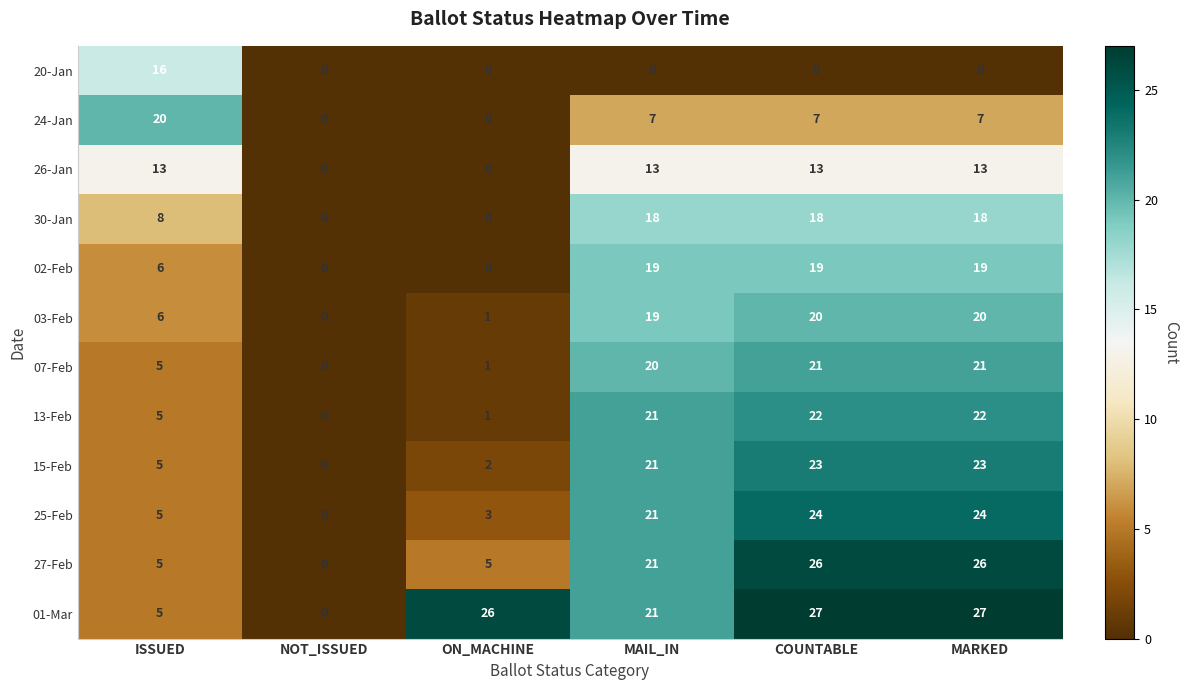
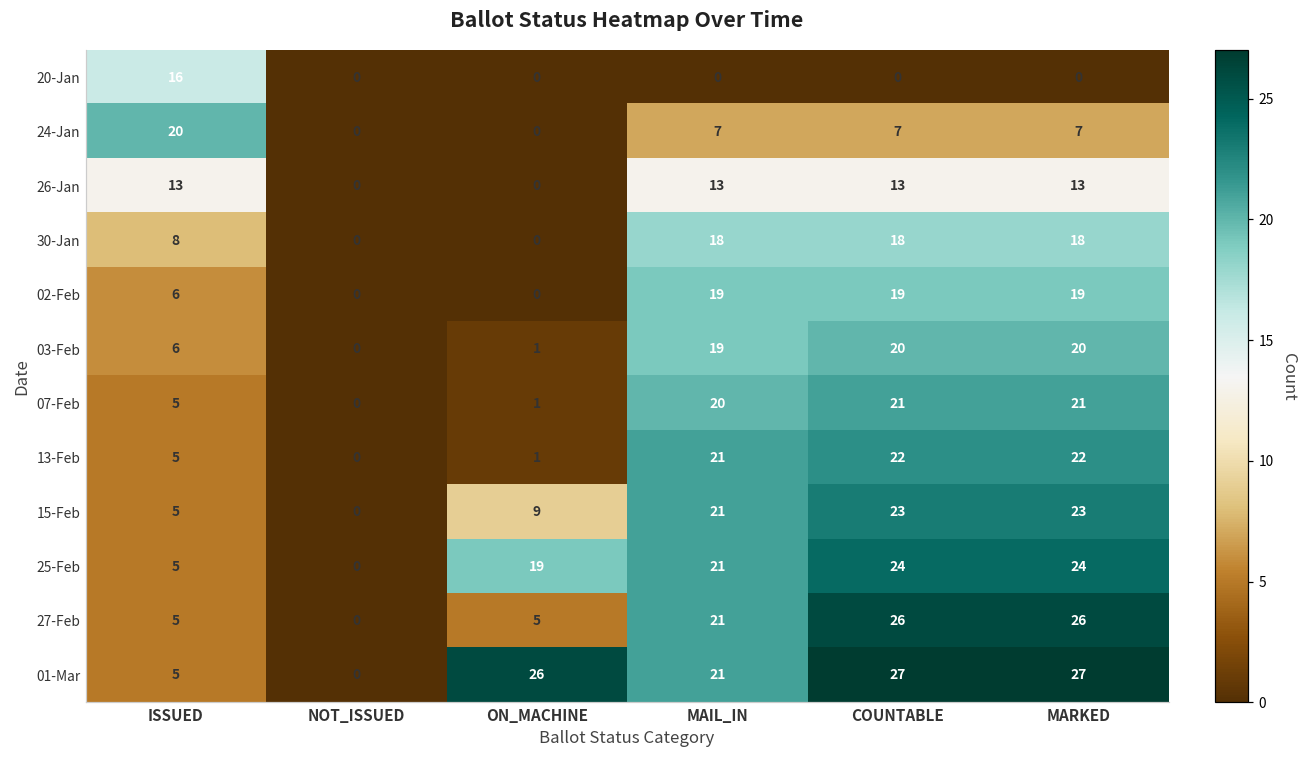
15-Feb, ON_MACHINE: 2 -> 9
25-Feb, ON_MACHINE: 3 -> 19
